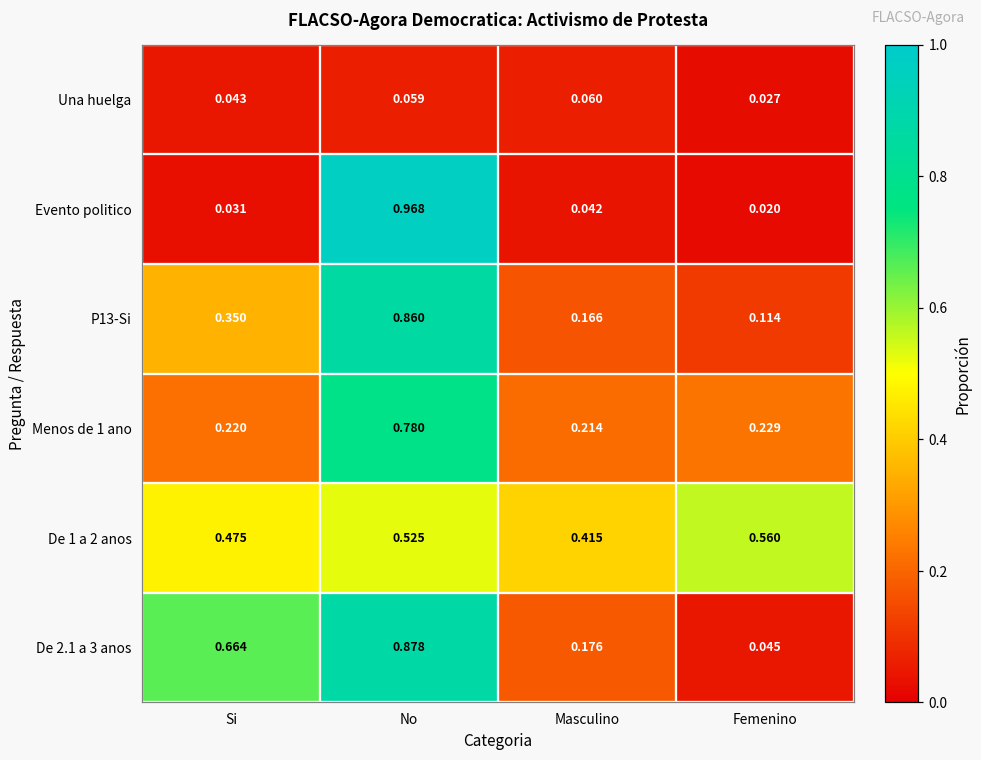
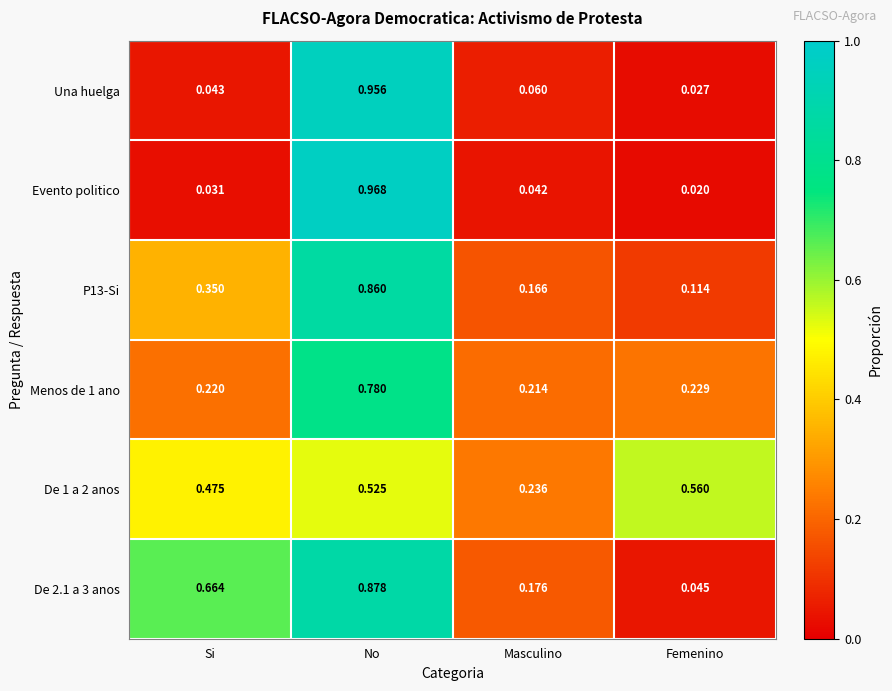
Una huelga, No: 0.059 -> 0.956
De 1 a 2 anos, Masculino: 0.415 -> 0.236
